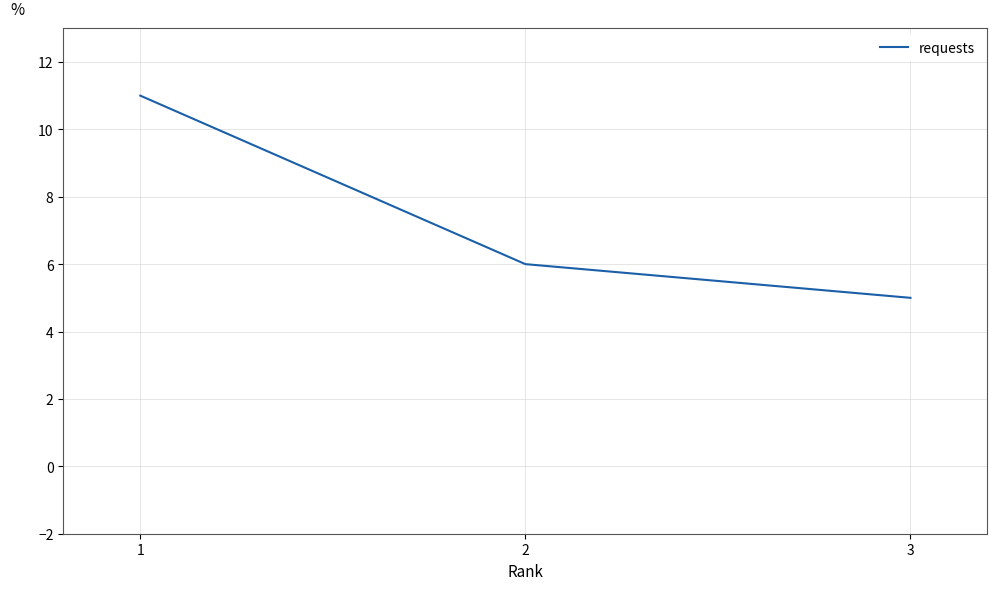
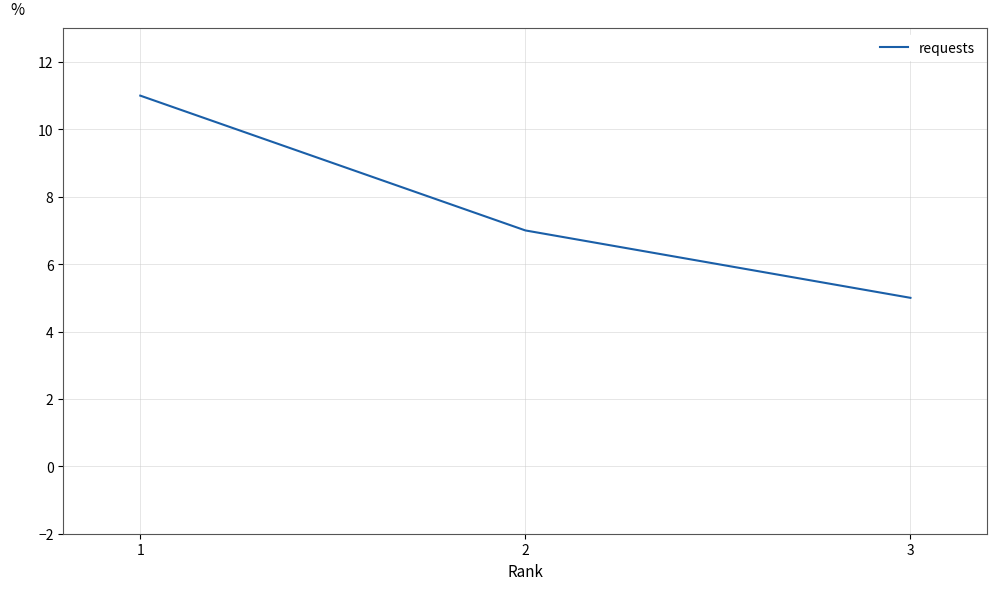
2: 6 -> 7
